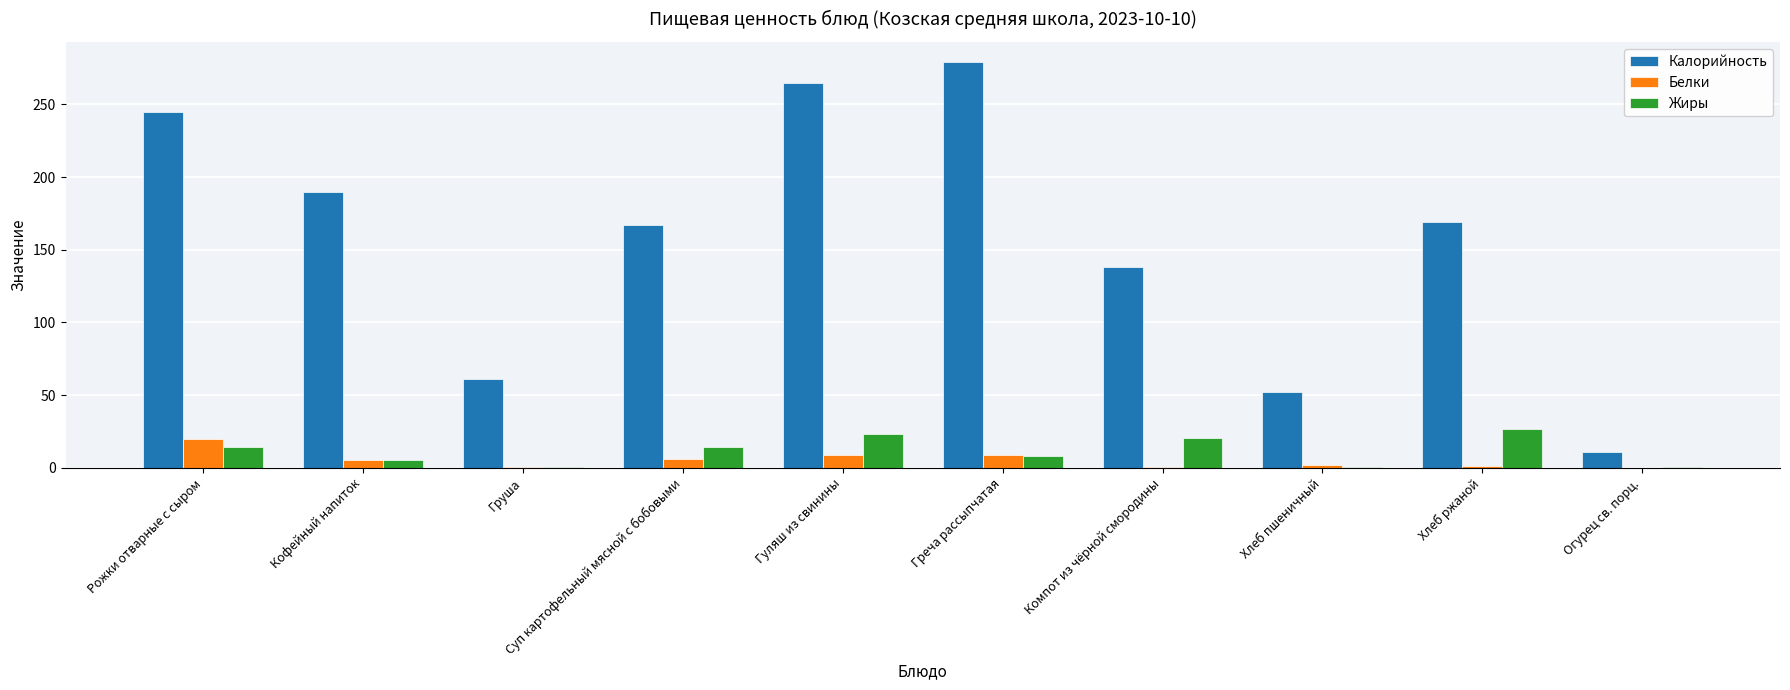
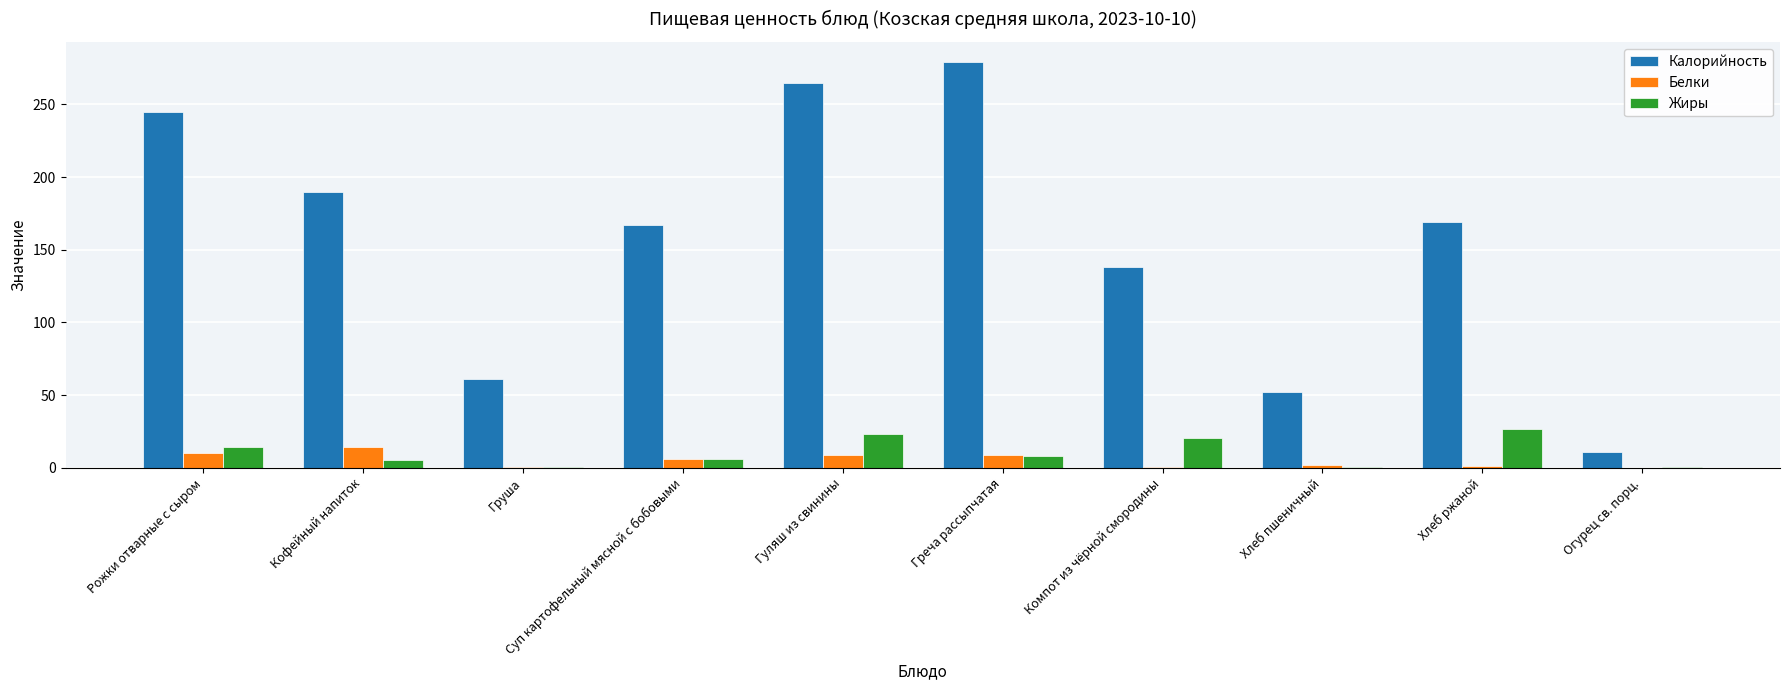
Белки, Рожки отварные с сыром: 20 -> 10
Белки, Кофейный напиток: 5 -> 14
Жиры, Суп картофельный мясной с бобовыми: 14 -> 6
